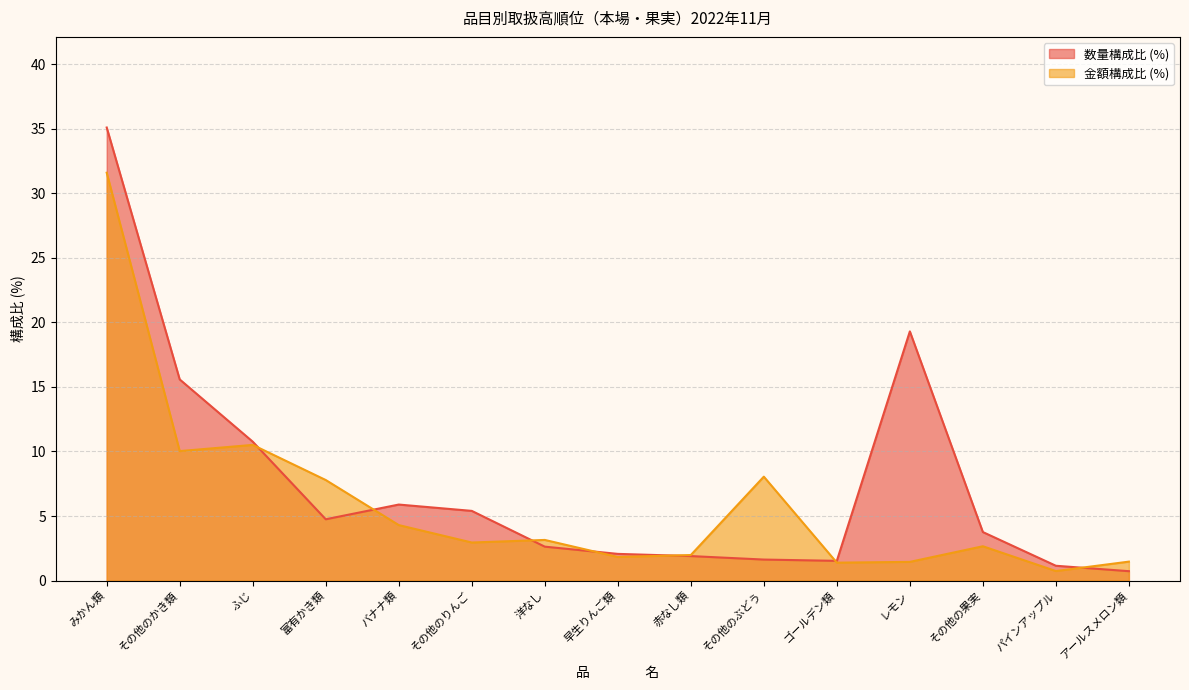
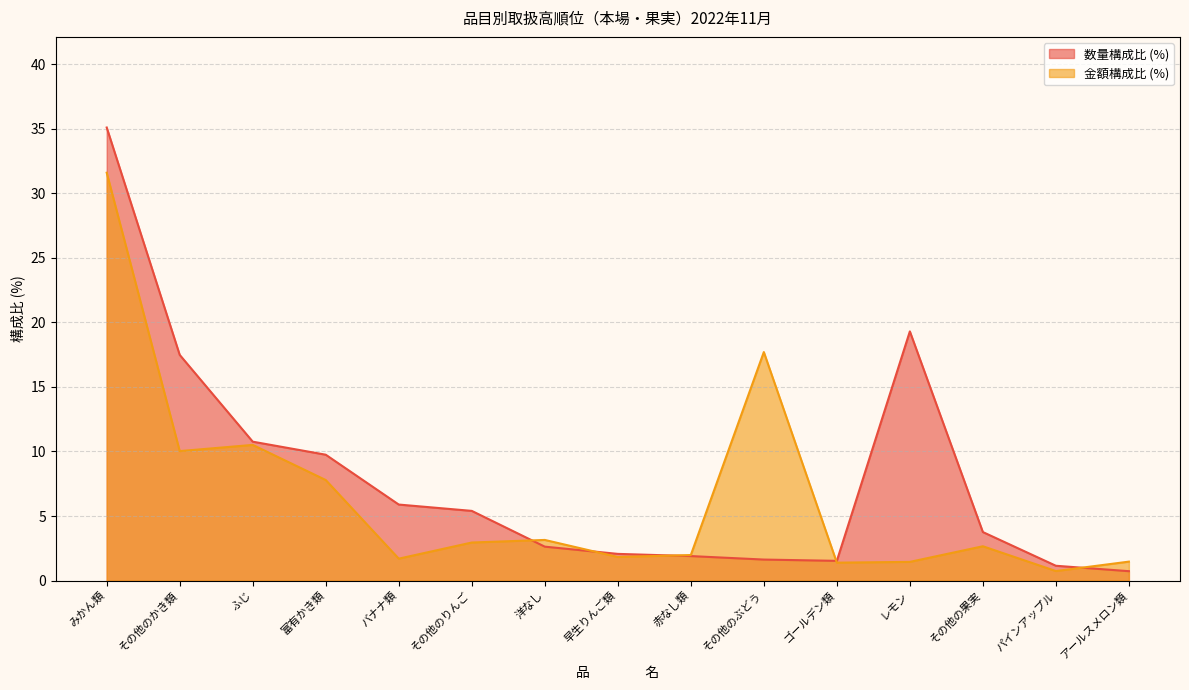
数量構成比 (%), その他のかき類: 15.6 -> 17.5
数量構成比 (%), 富有かき類: 4.8 -> 9.8
金額構成比 (%), バナナ類: 4.3 -> 1.7
金額構成比 (%), その他のぶどう: 8.1 -> 17.7
